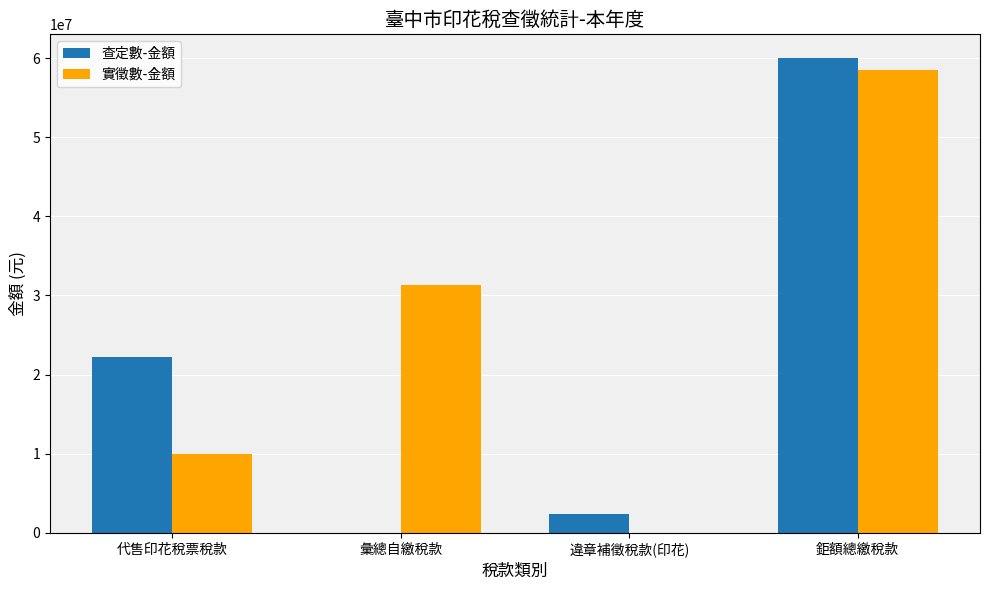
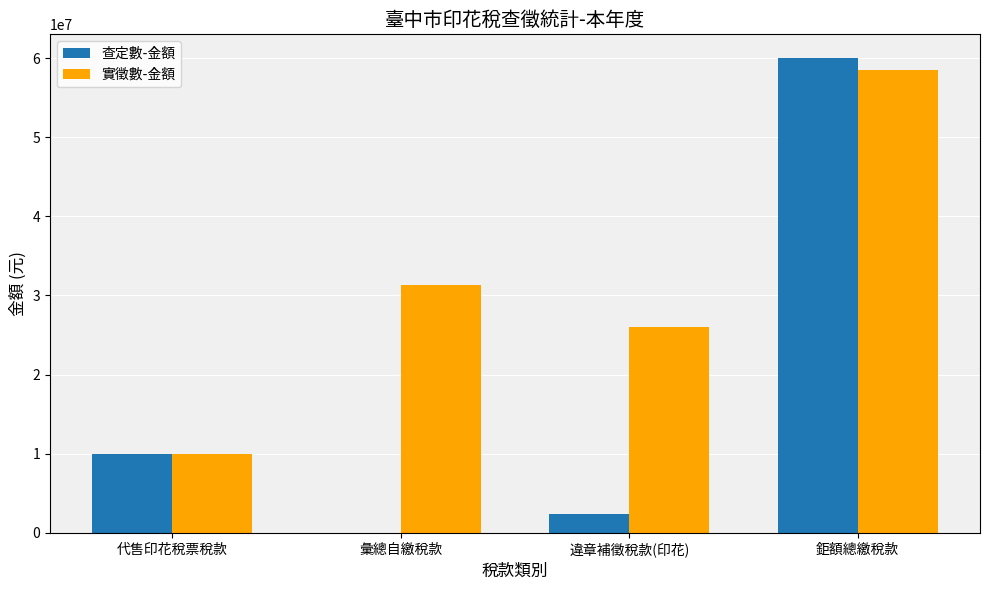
查定數-金額, 代售印花稅票稅款: 22000000 -> 10000000
實徵數-金額, 違章補徵稅款(印花): 0 -> 26000000
